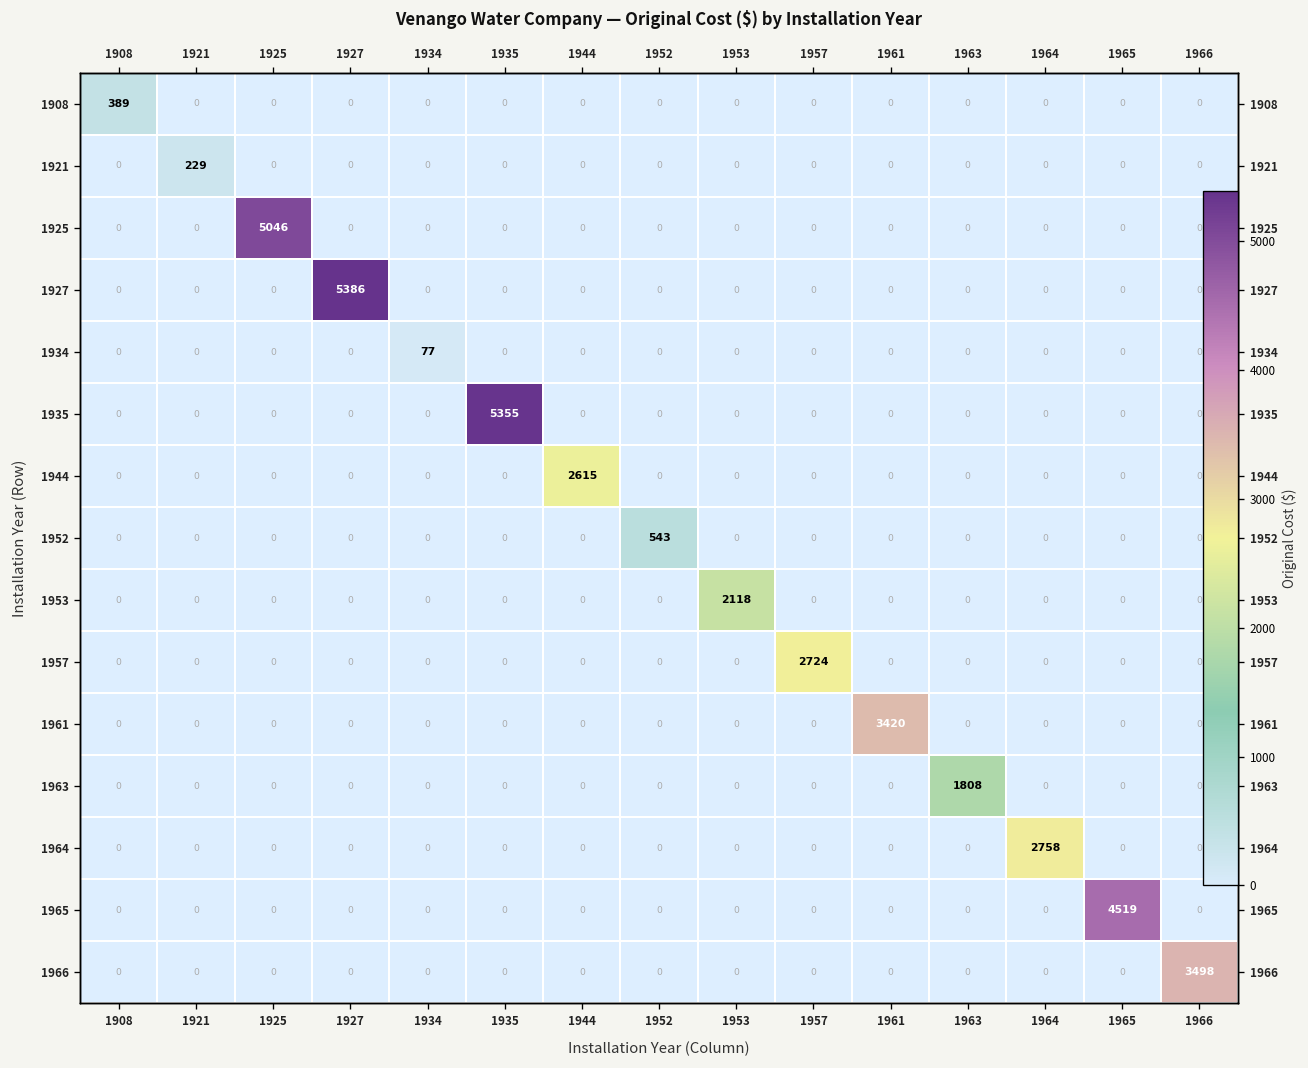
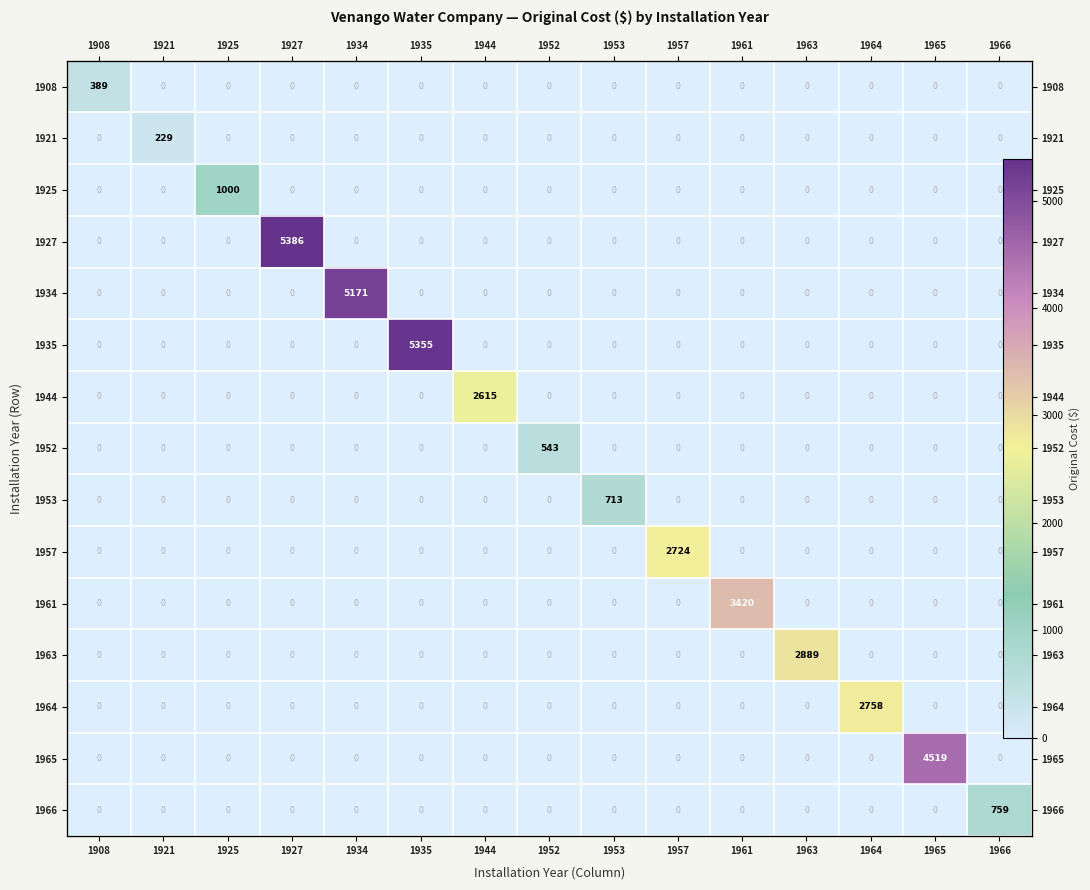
1925, 1925: 5046 -> 1000
1934, 1934: 77 -> 5171
1953, 1953: 2118 -> 713
1963, 1963: 1808 -> 2889
1966, 1966: 3498 -> 759
